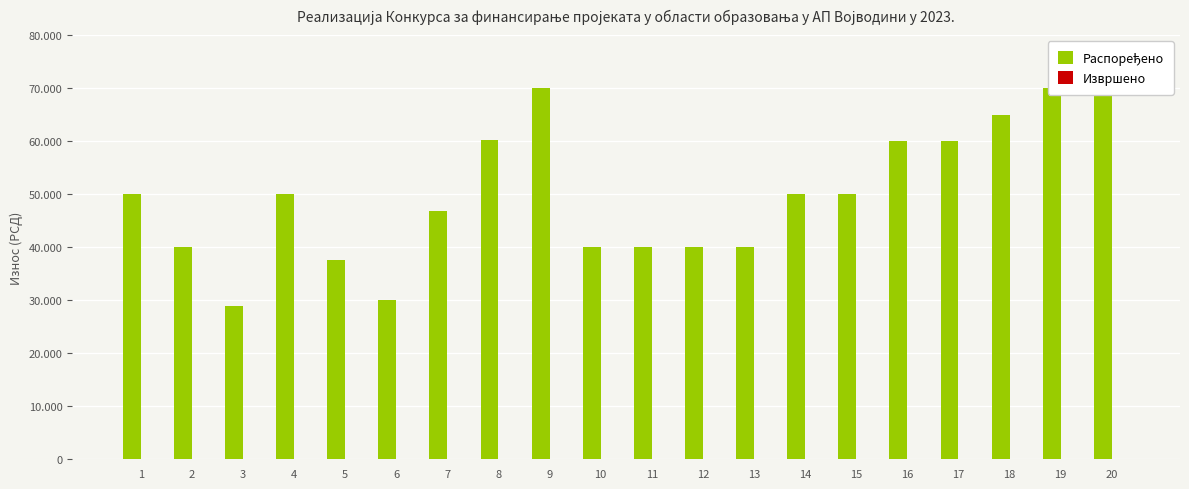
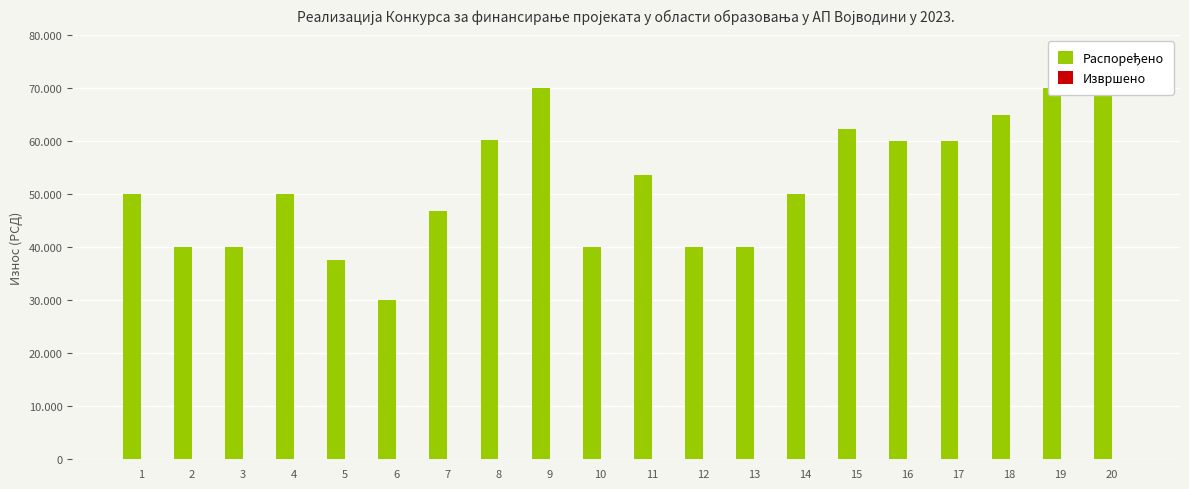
Распоређено, 3: 29 -> 40
Распоређено, 11: 40 -> 54
Распоређено, 15: 50 -> 62
